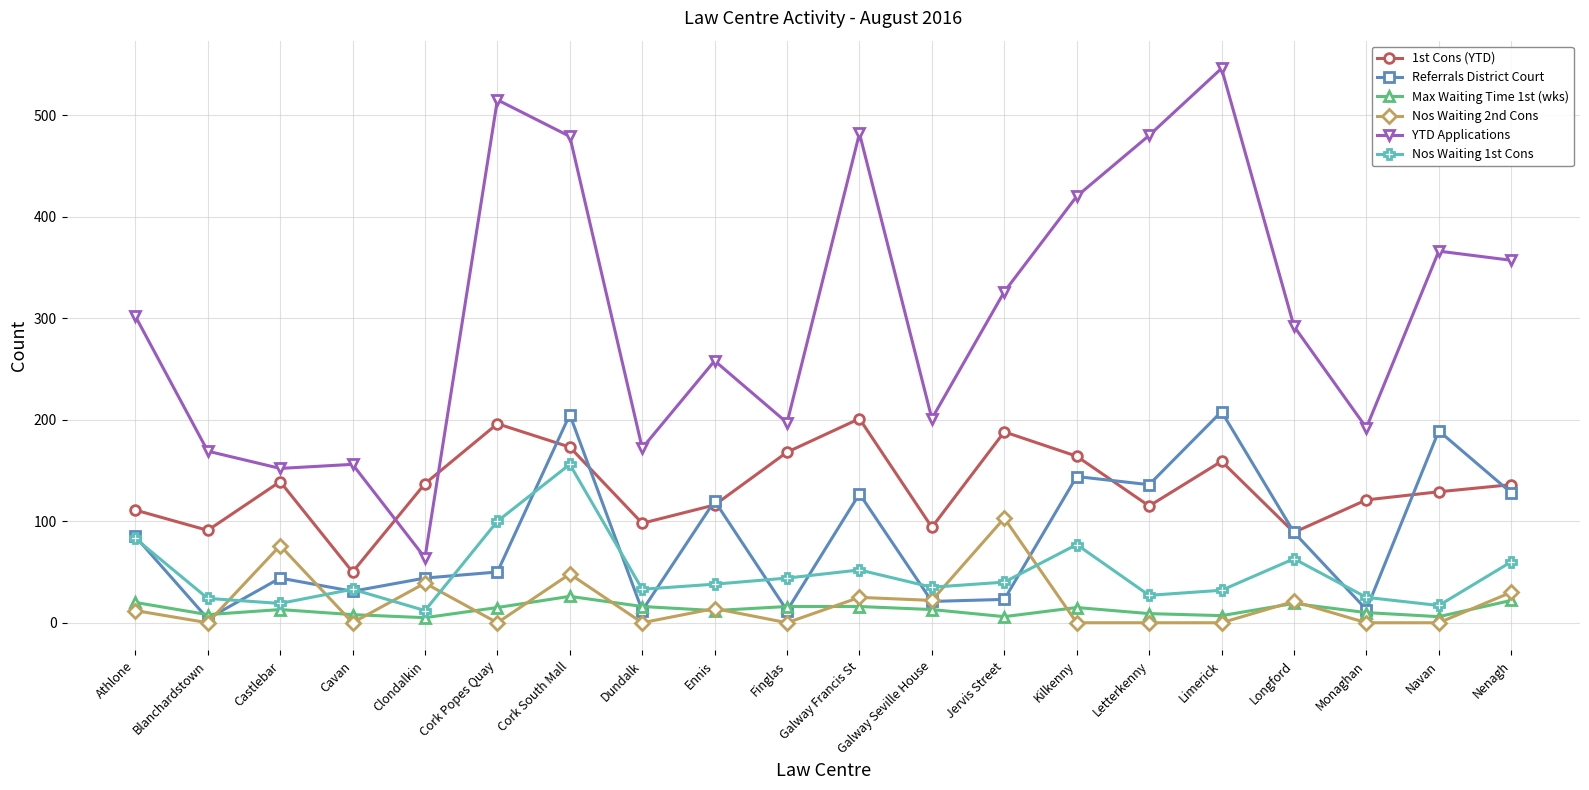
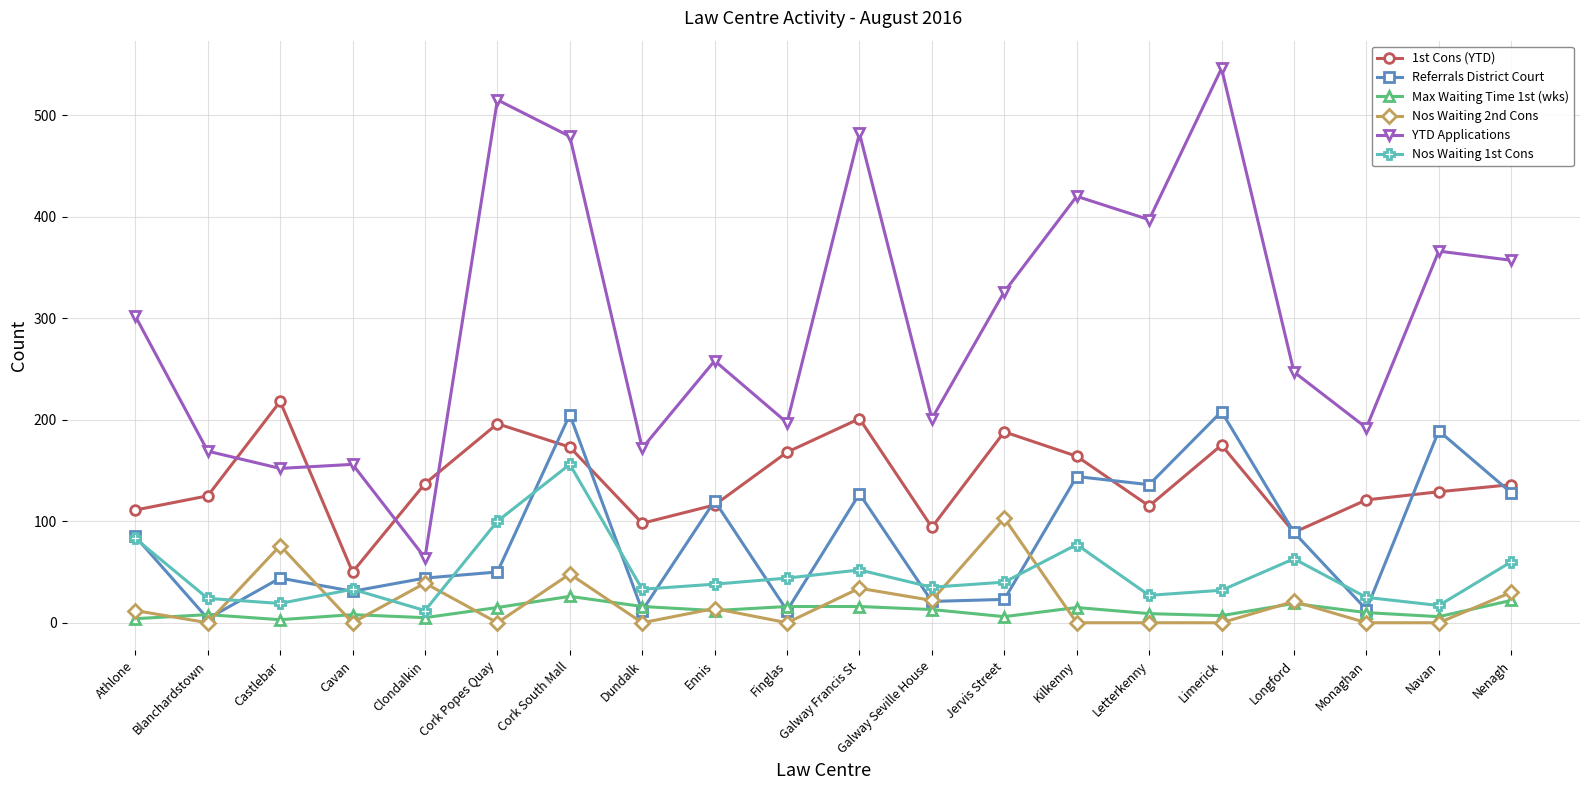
Max Waiting Time 1st (wks), Athlone: 20 -> 4
1st Cons (YTD), Blanchardstown: 91 -> 125
1st Cons (YTD), Castlebar: 139 -> 218
Max Waiting Time 1st (wks), Castlebar: 13 -> 3
Nos Waiting 2nd Cons, Galway Francis St: 25 -> 34
YTD Applications, Letterkenny: 480 -> 397
1st Cons (YTD), Limerick: 159 -> 175
YTD Applications, Longford: 292 -> 247
